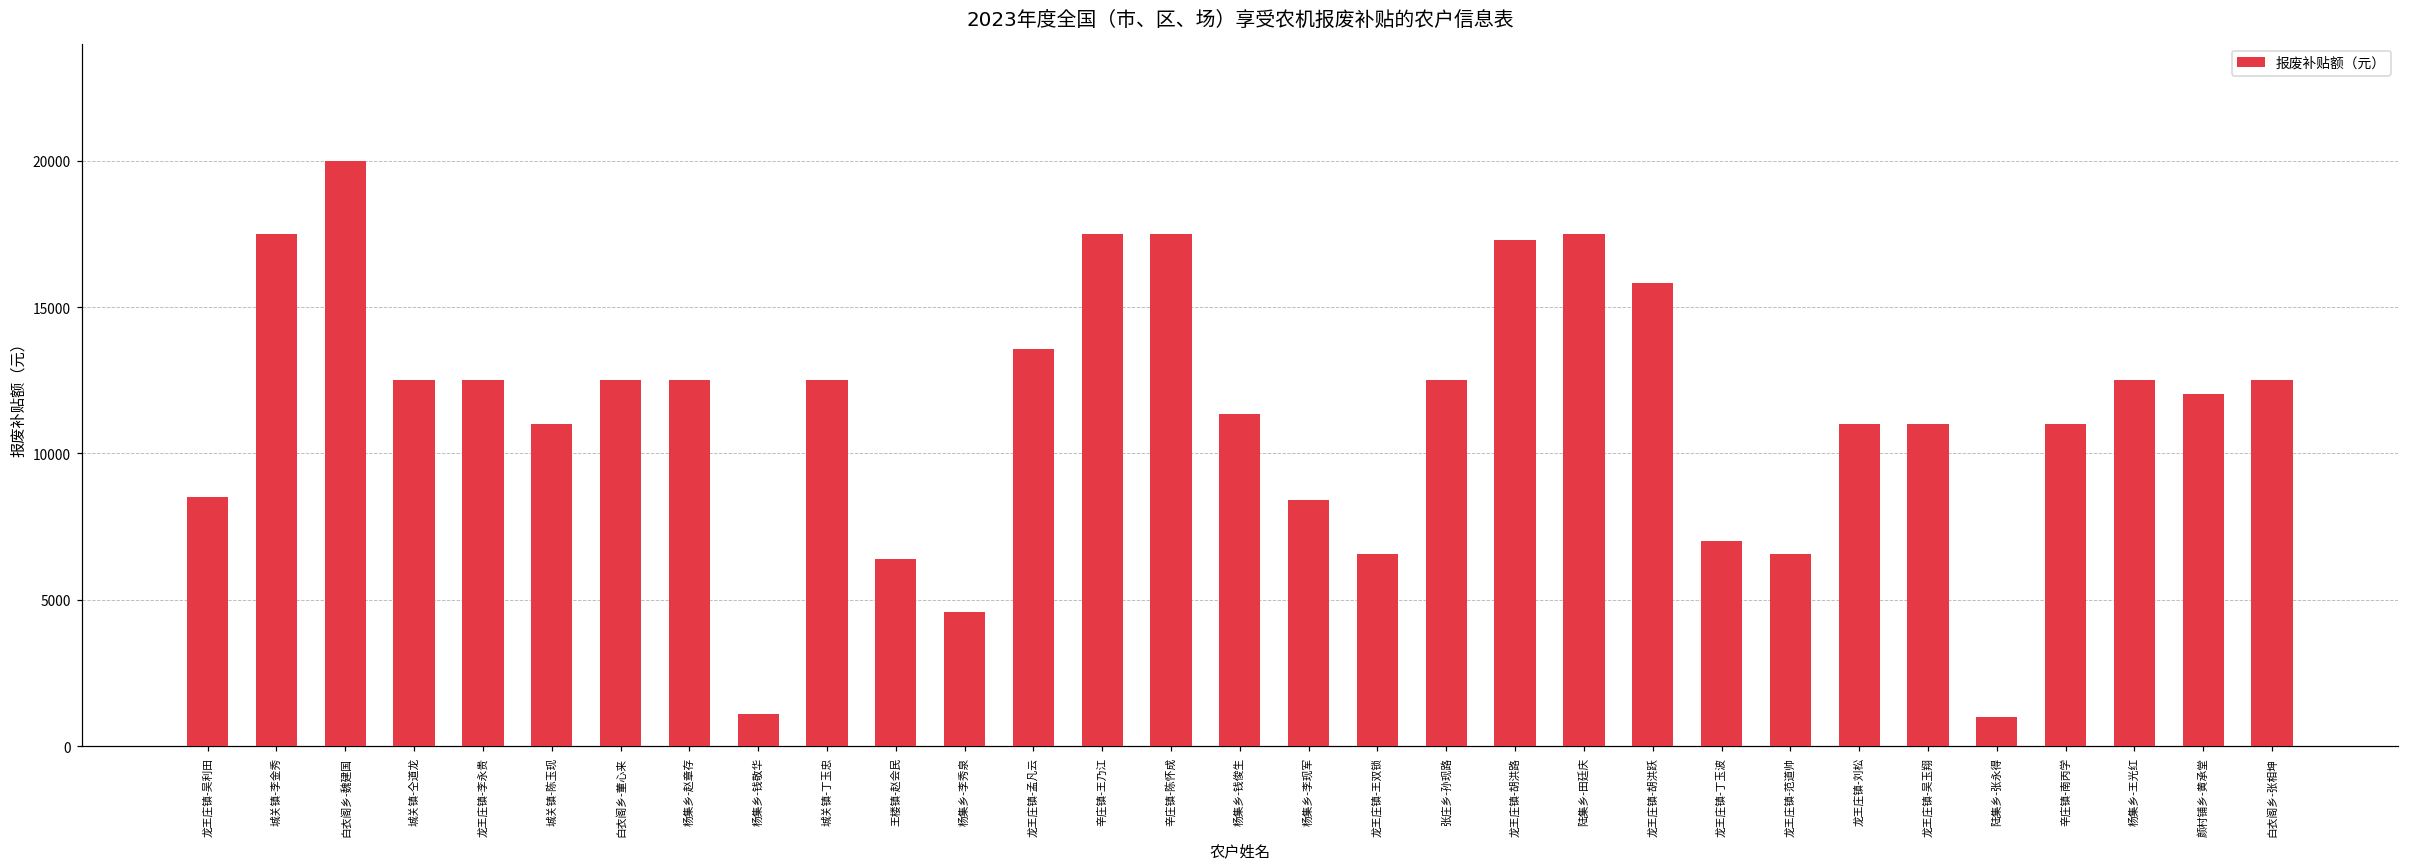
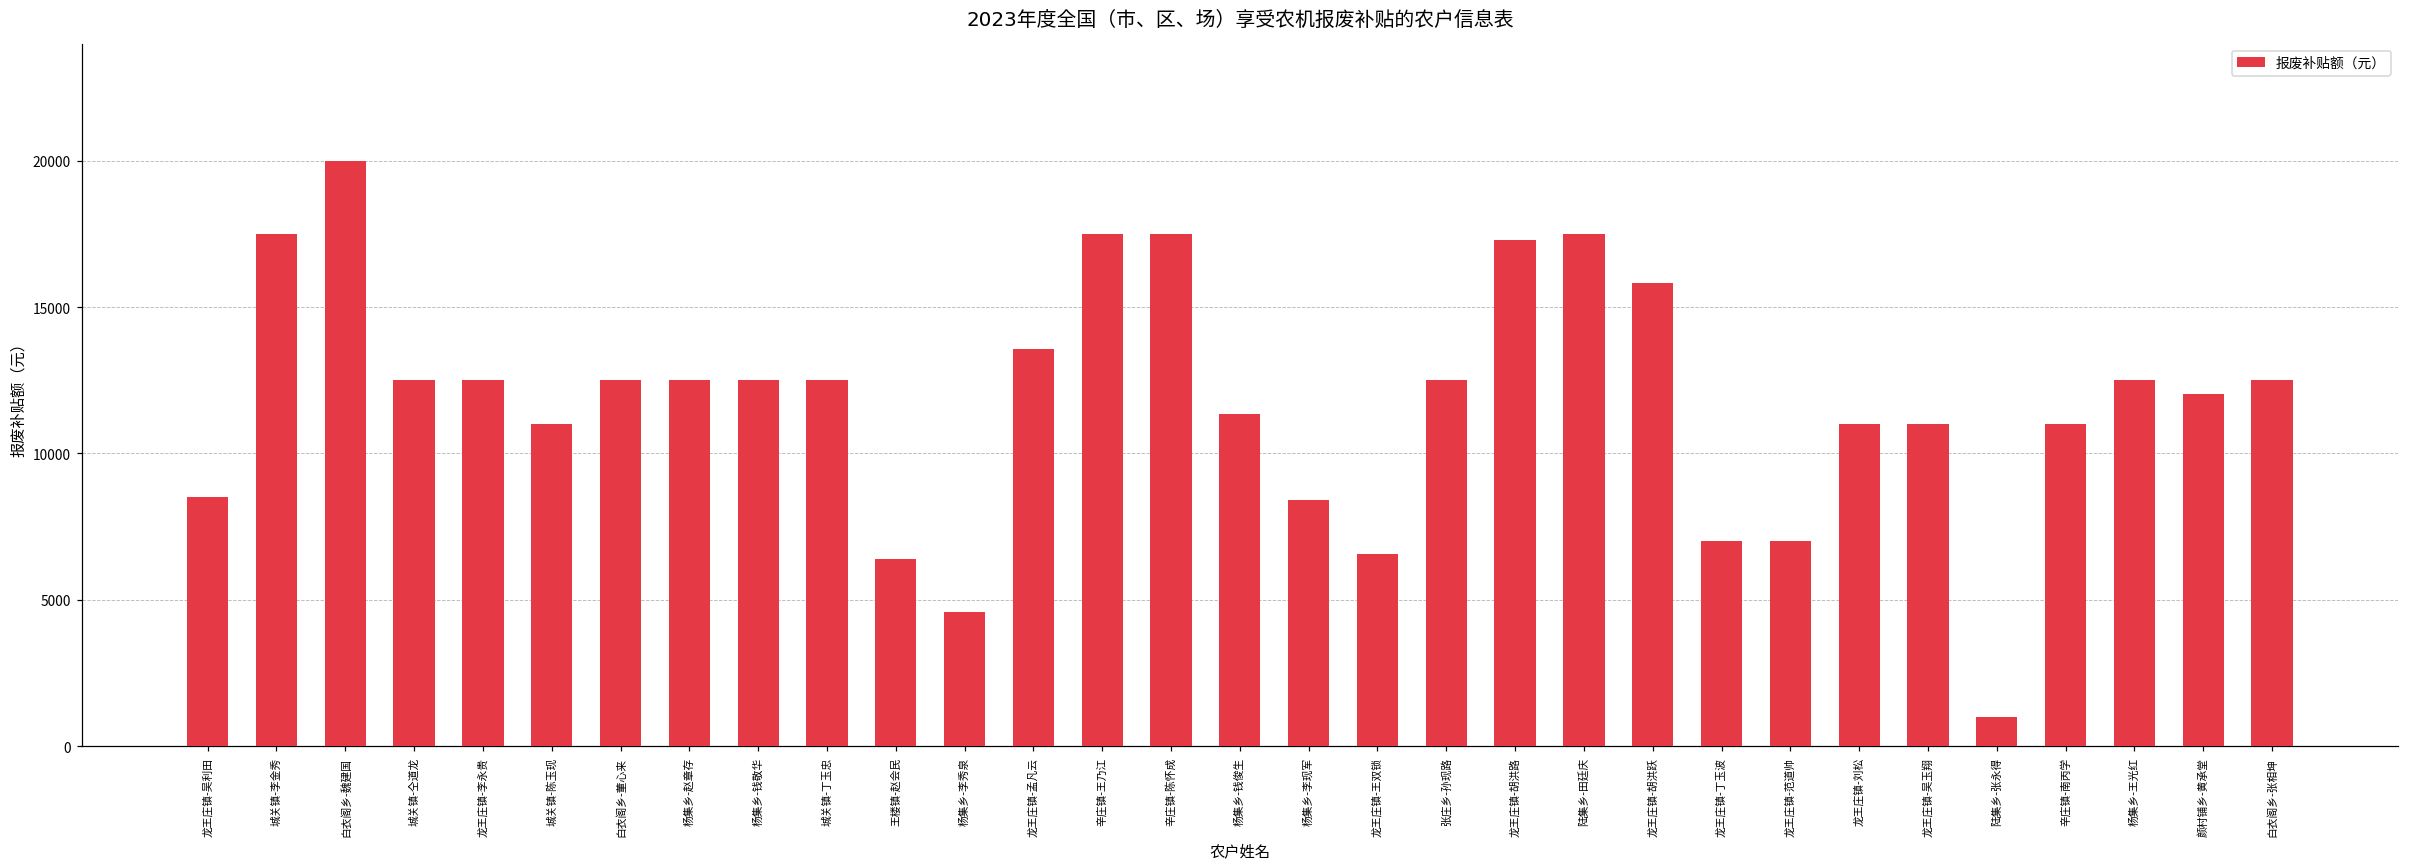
杨集乡-钱敬华: 1100 -> 12500
龙王庄镇-范道帅: 6500 -> 7000
